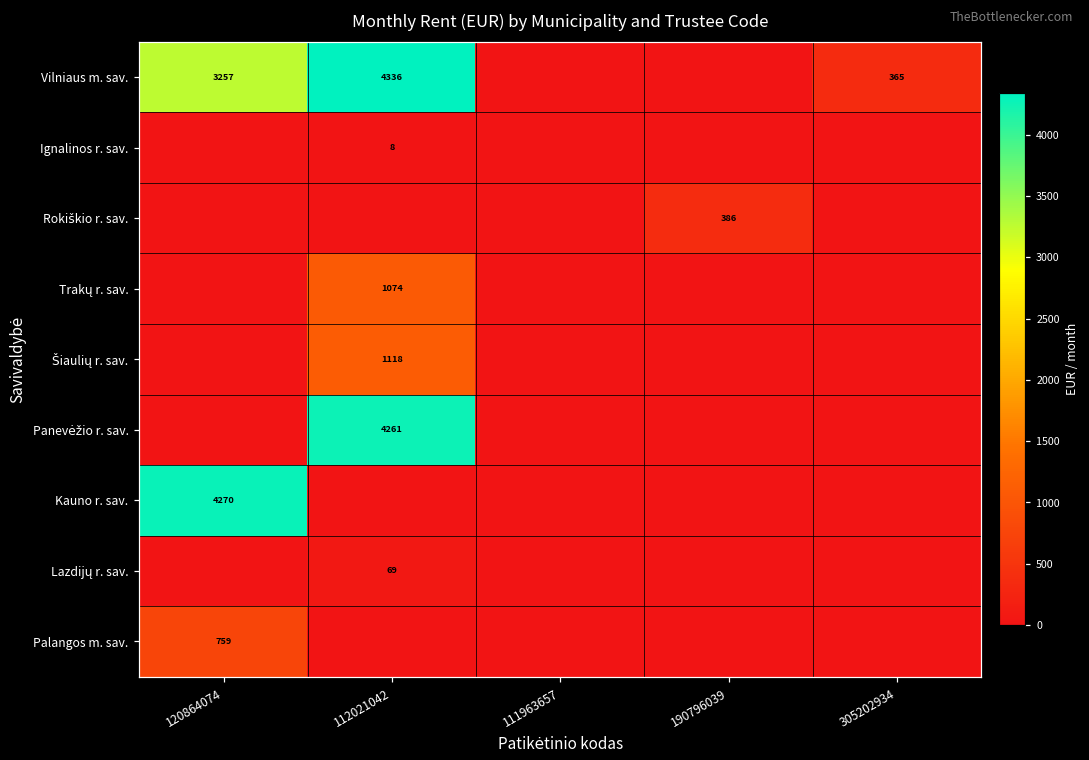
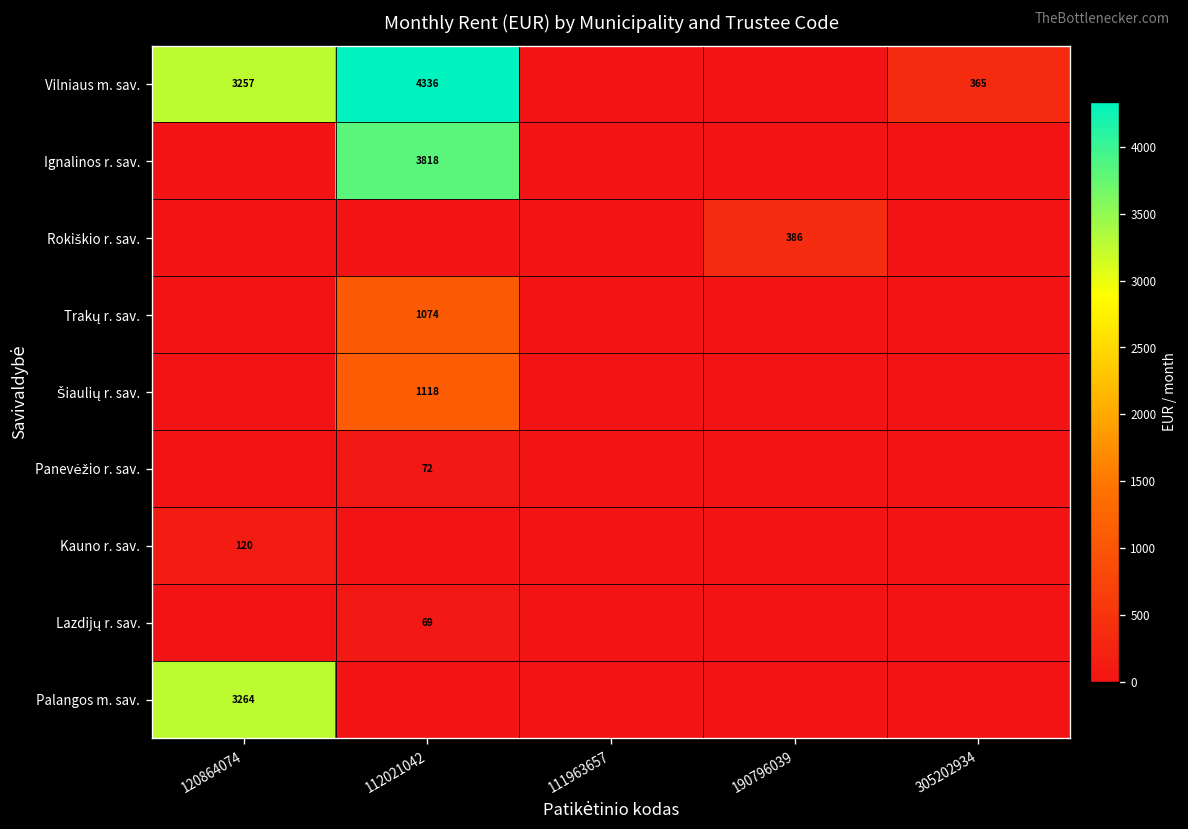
Ignalinos r. sav., 112021042: 8 -> 3818
Panevėžio r. sav., 112021042: 4261 -> 72
Kauno r. sav., 120864074: 4270 -> 120
Palangos m. sav., 120864074: 759 -> 3264
